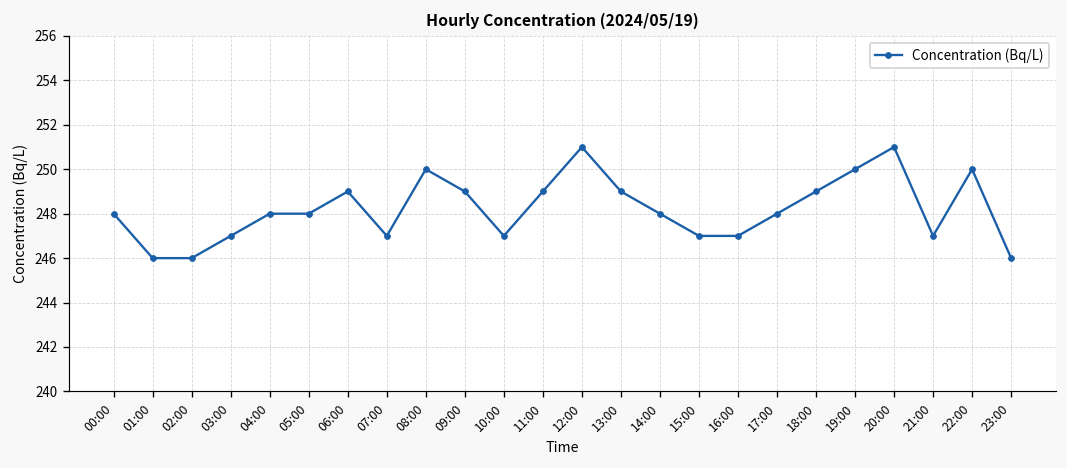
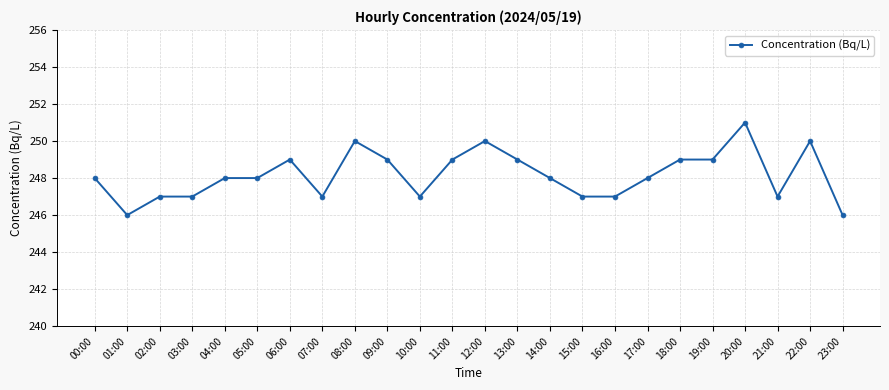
02:00: 246 -> 247
12:00: 251 -> 250
19:00: 250 -> 249
